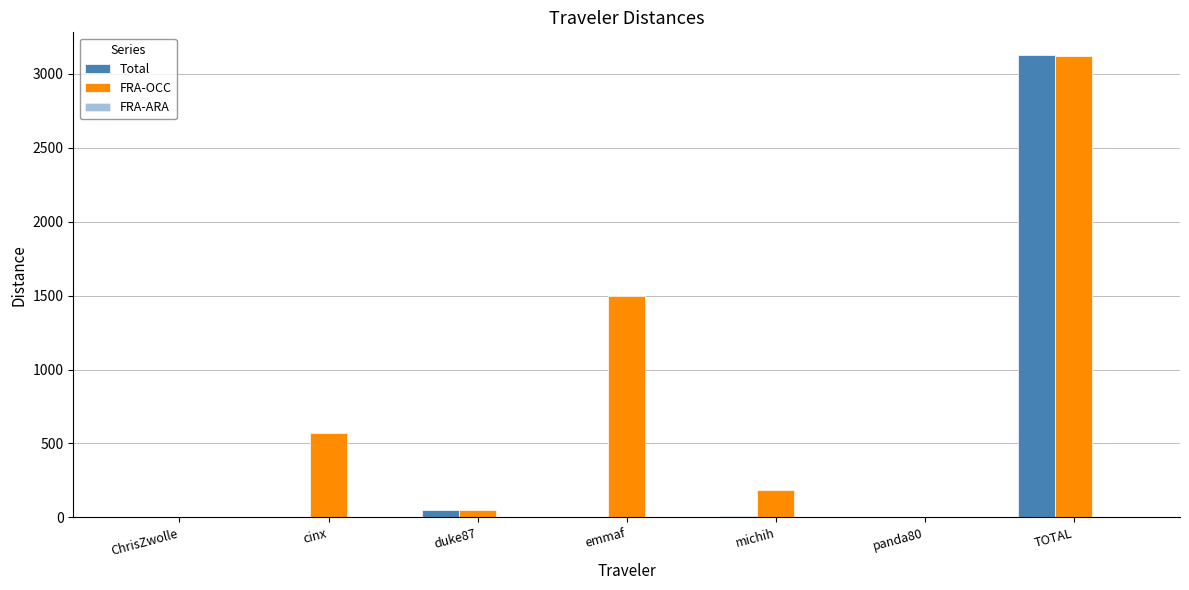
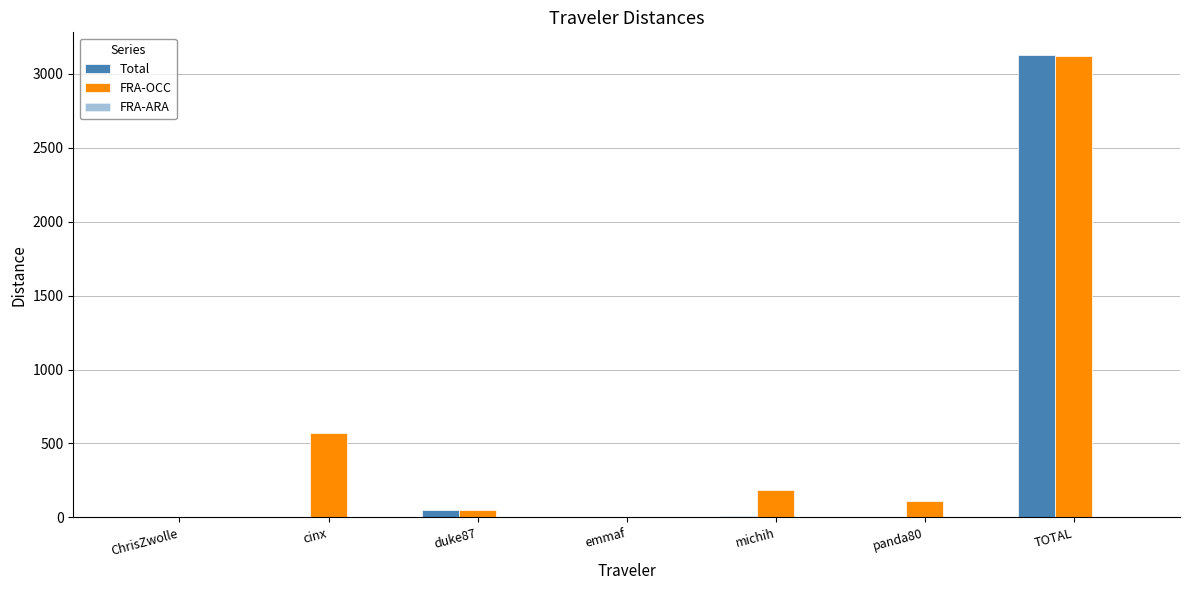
FRA-OCC, emmaf: 1500 -> 0
FRA-OCC, panda80: 0 -> 110
